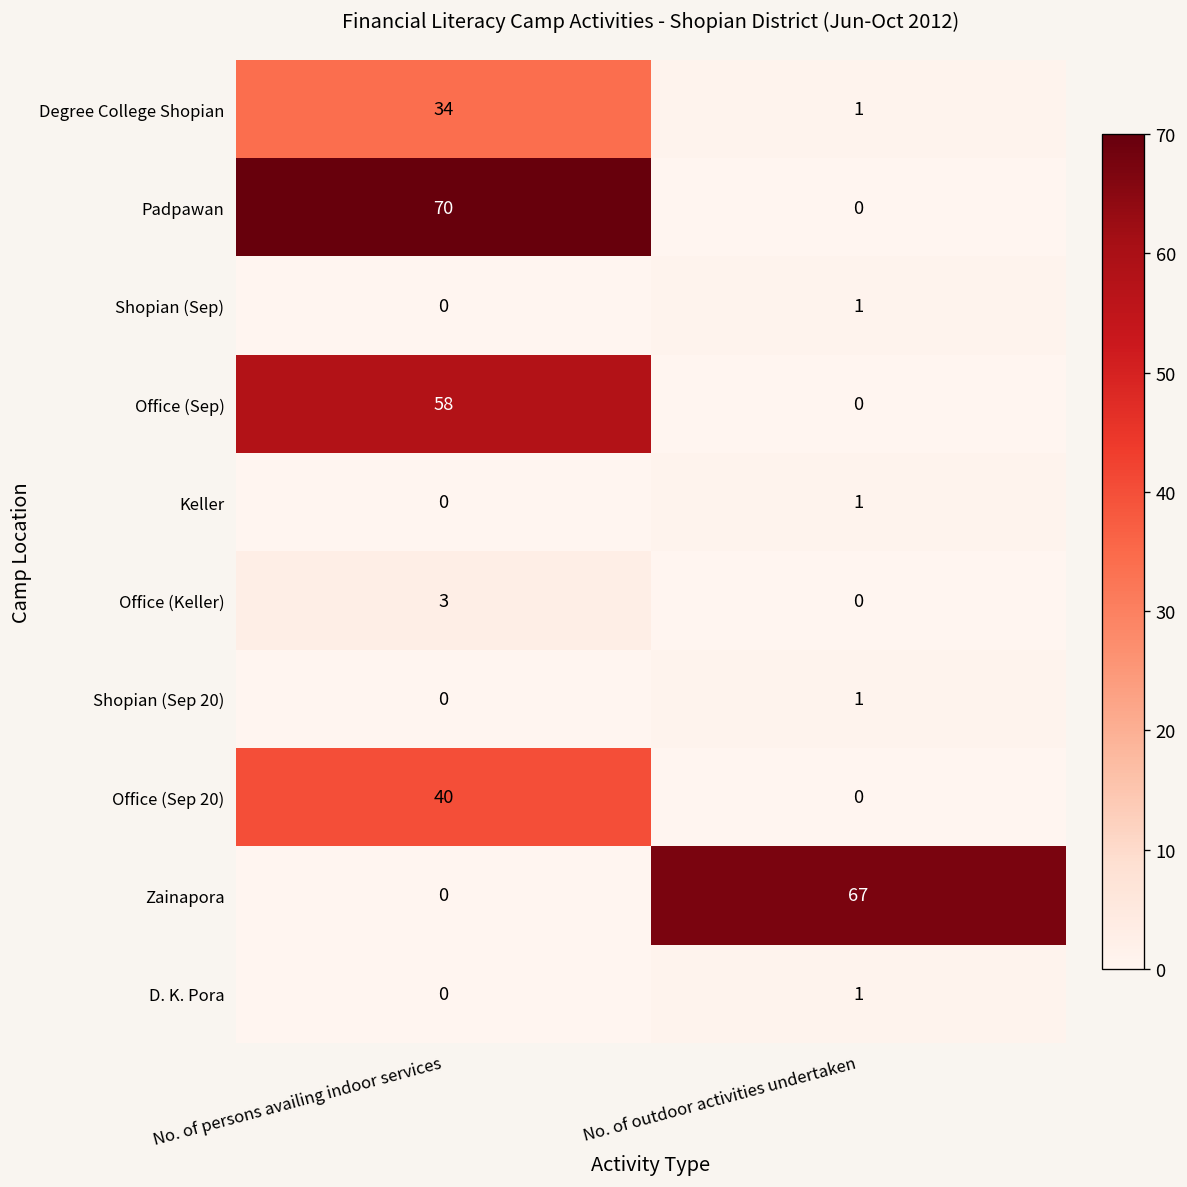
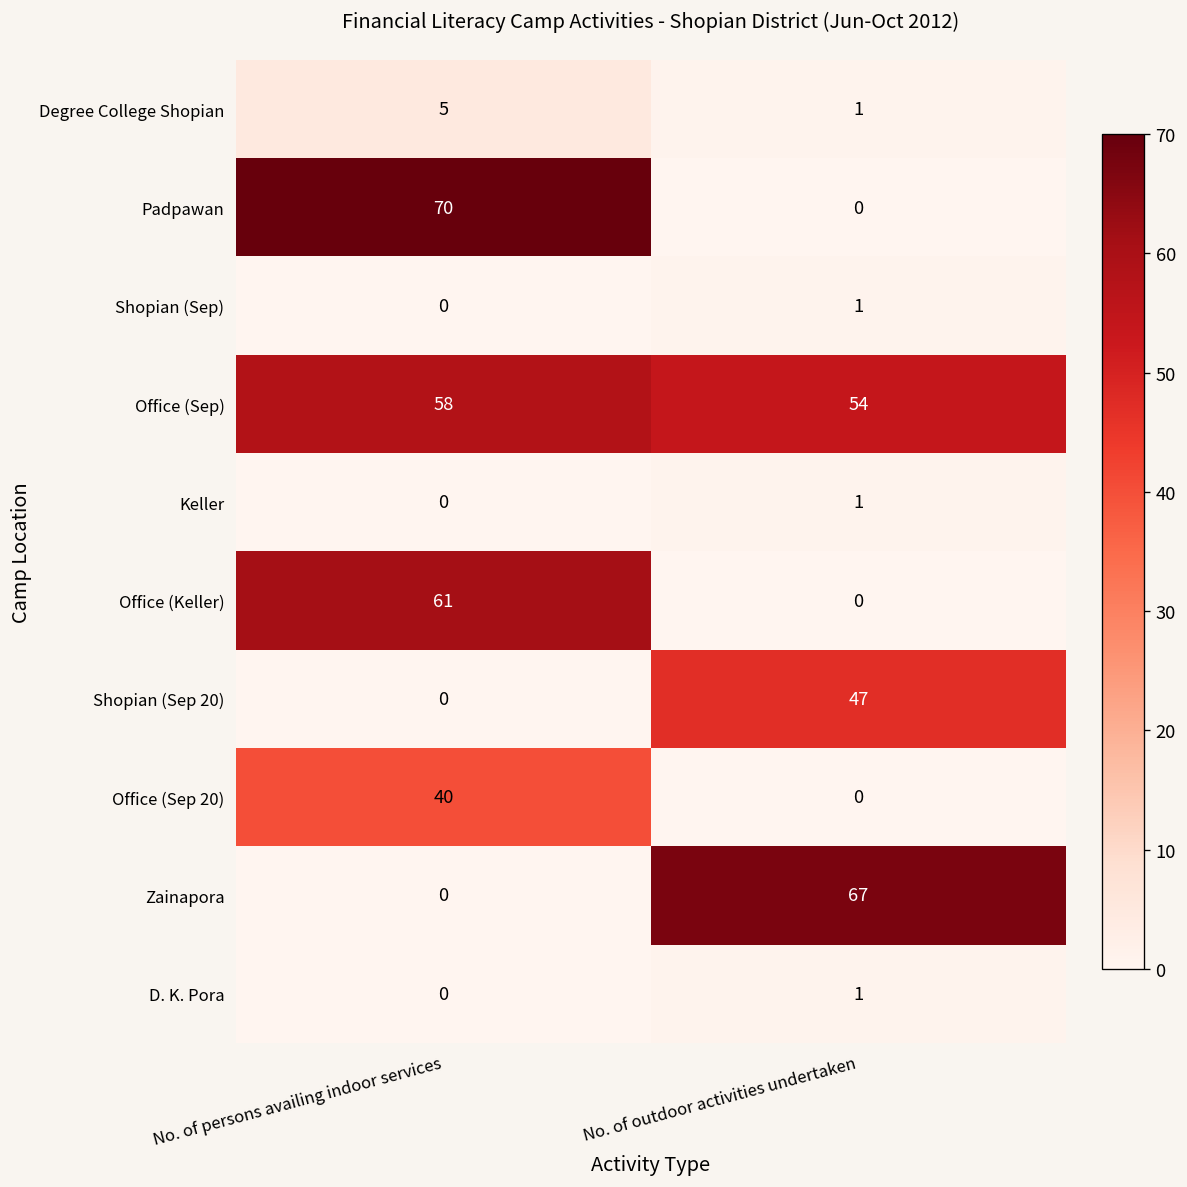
Degree College Shopian, No. of persons availing indoor services: 34 -> 5
Office (Sep), No. of outdoor activities undertaken: 0 -> 54
Office (Keller), No. of persons availing indoor services: 3 -> 61
Shopian (Sep 20), No. of outdoor activities undertaken: 1 -> 47
